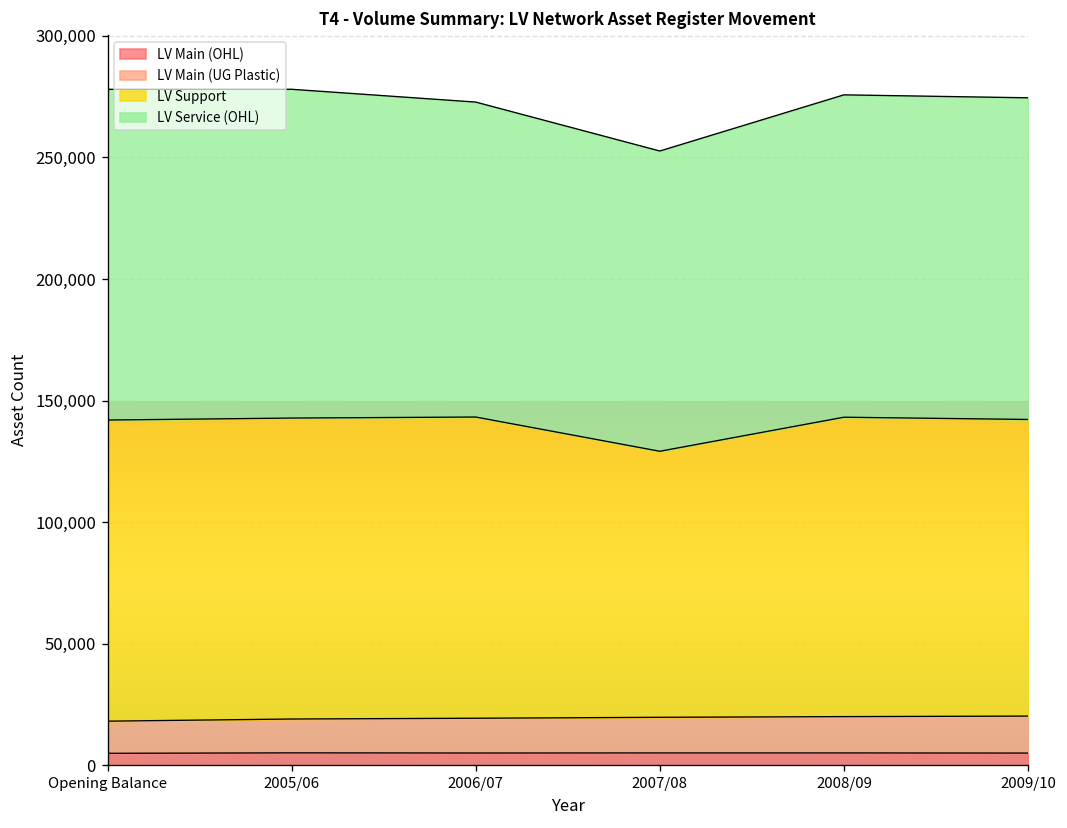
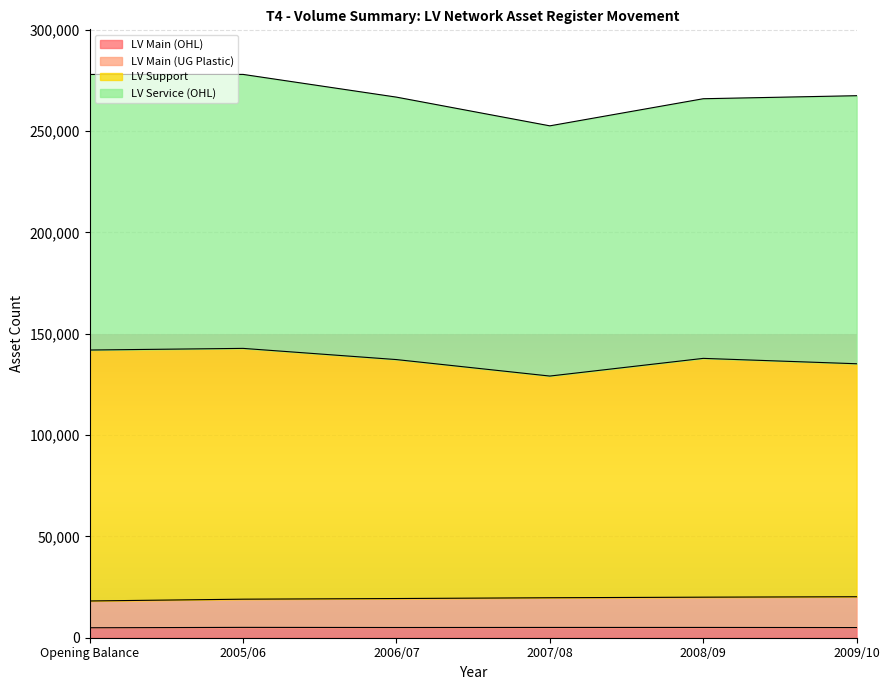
LV Support, 2006/07: 124,000 -> 118,000
LV Support, 2008/09: 123,000 -> 118,000
LV Service (OHL), 2008/09: 133,000 -> 128,000
LV Support, 2009/10: 122,000 -> 115,000
